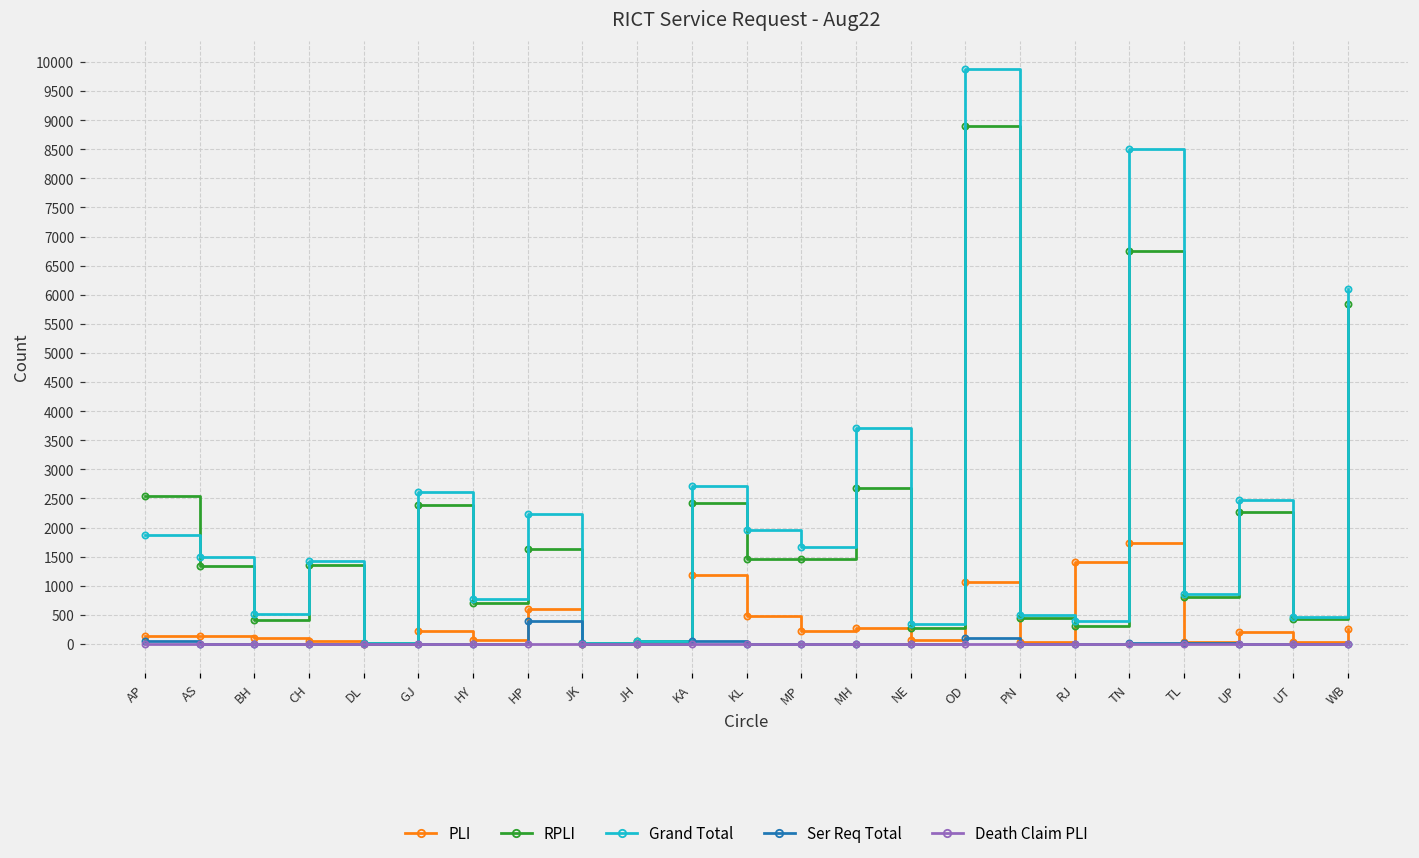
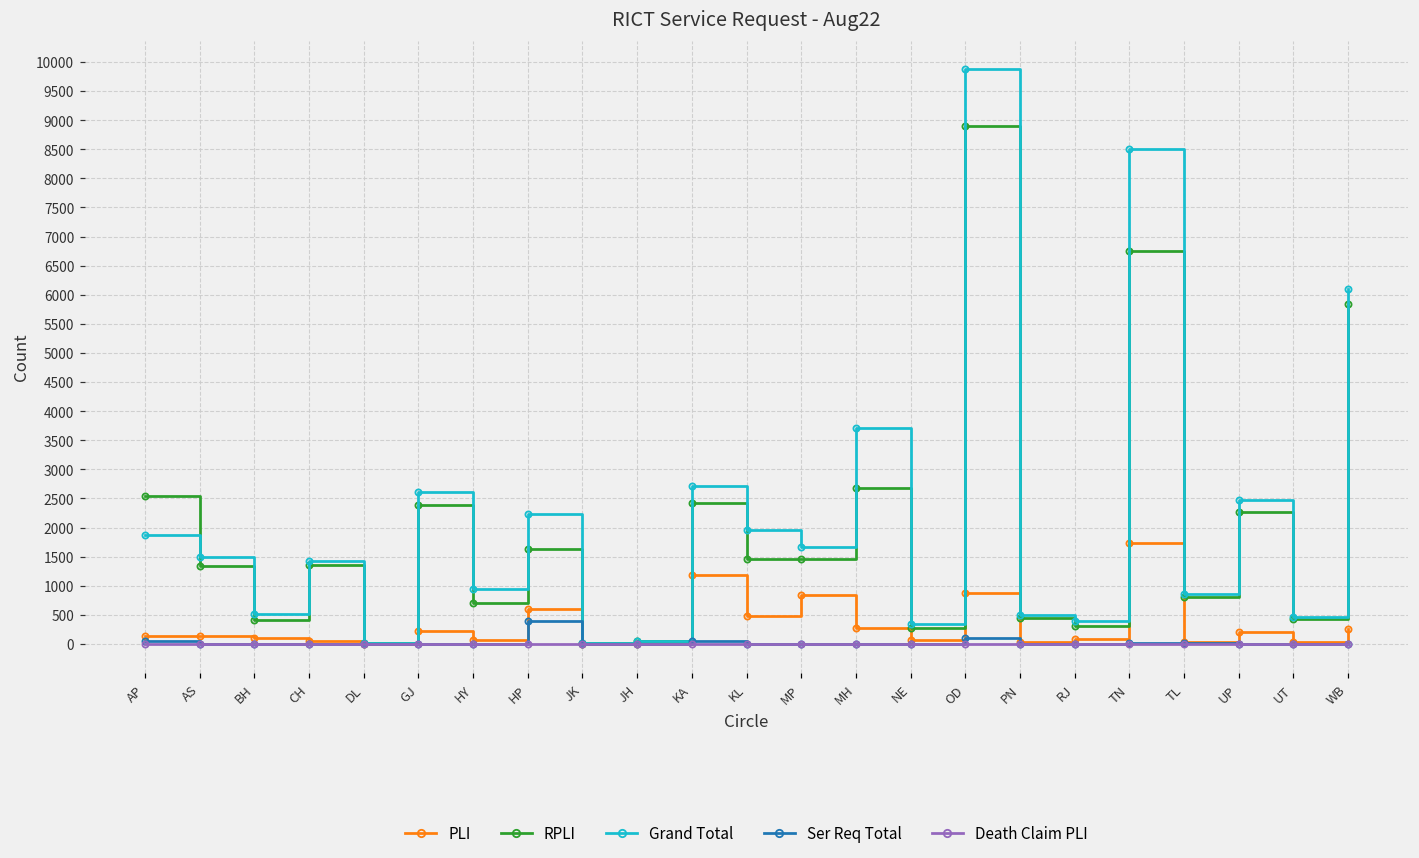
Grand Total, HY: 800 -> 900
PLI, MP: 200 -> 800
PLI, OD: 1100 -> 900
PLI, RJ: 1400 -> 100
